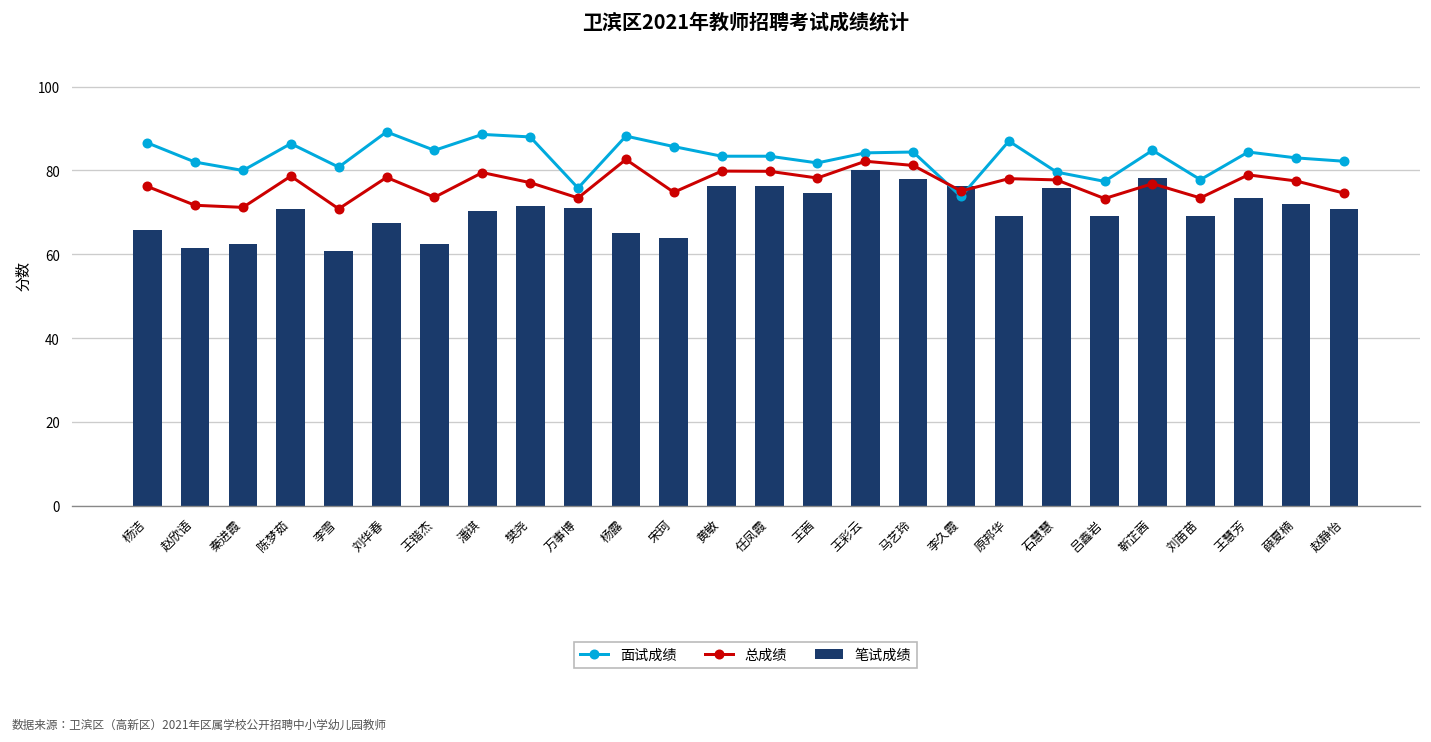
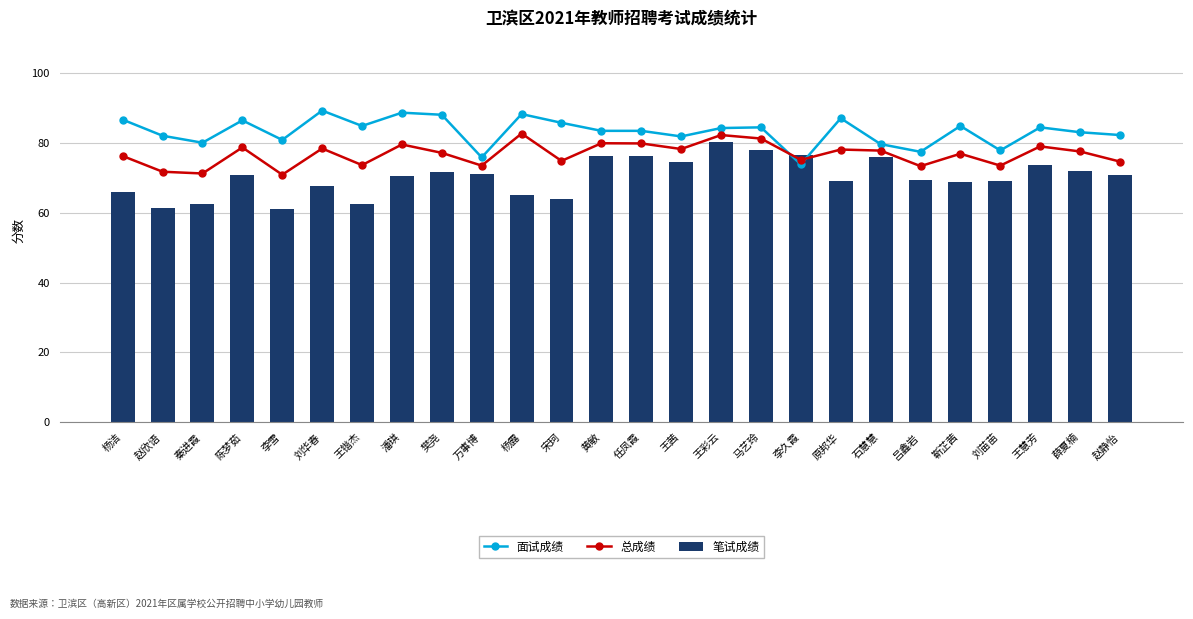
笔试成绩, 靳芷茜: 78 -> 69
